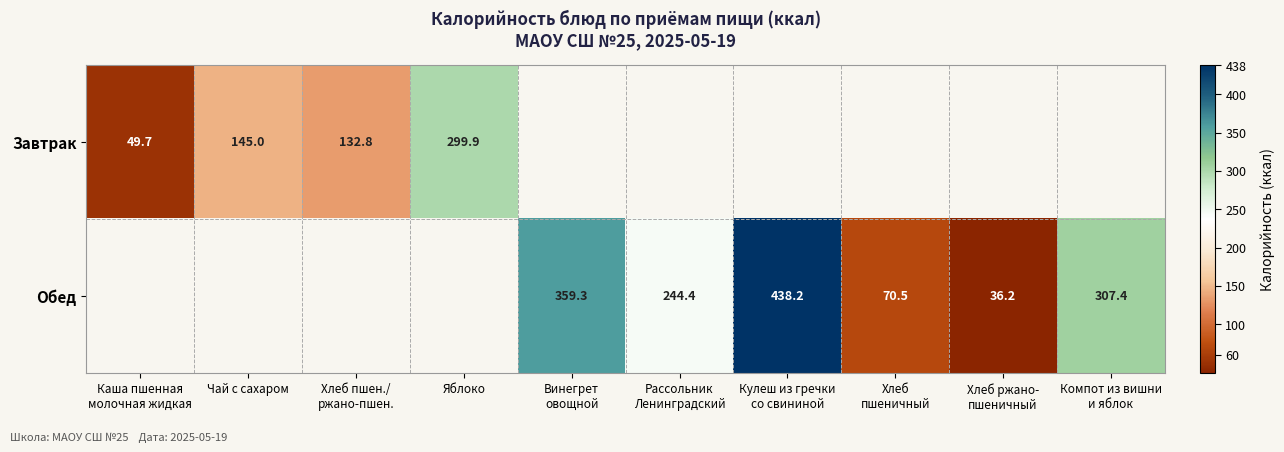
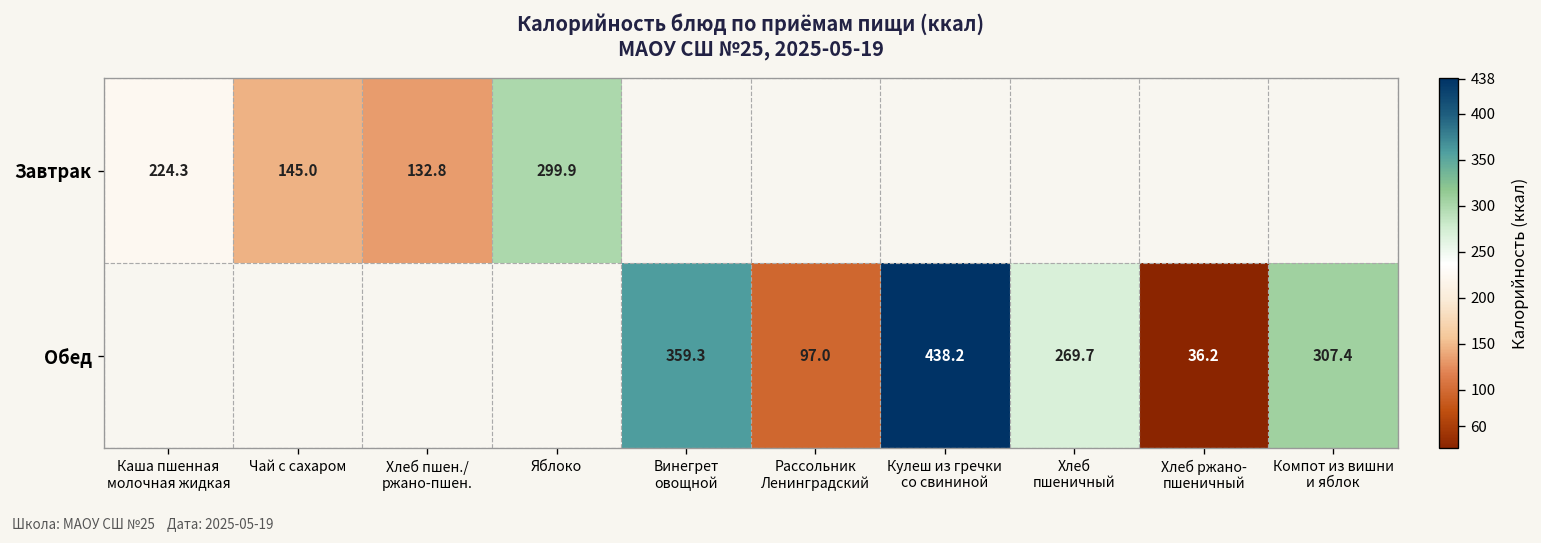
Завтрак, Каша пшенная молочная жидкая: 49.7 -> 224.3
Обед, Рассольник Ленинградский: 244.4 -> 97.0
Обед, Хлеб пшеничный: 70.5 -> 269.7
